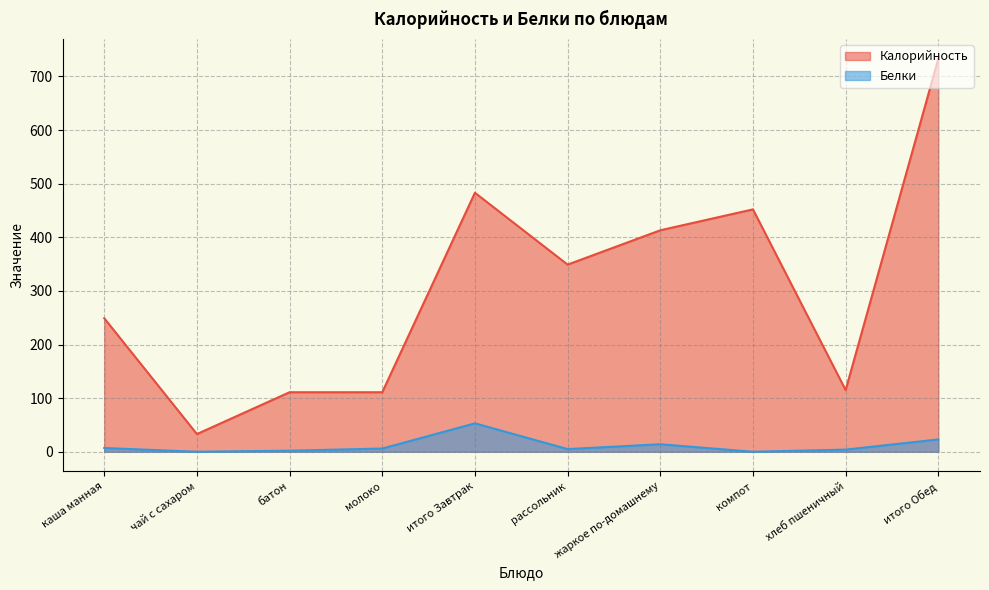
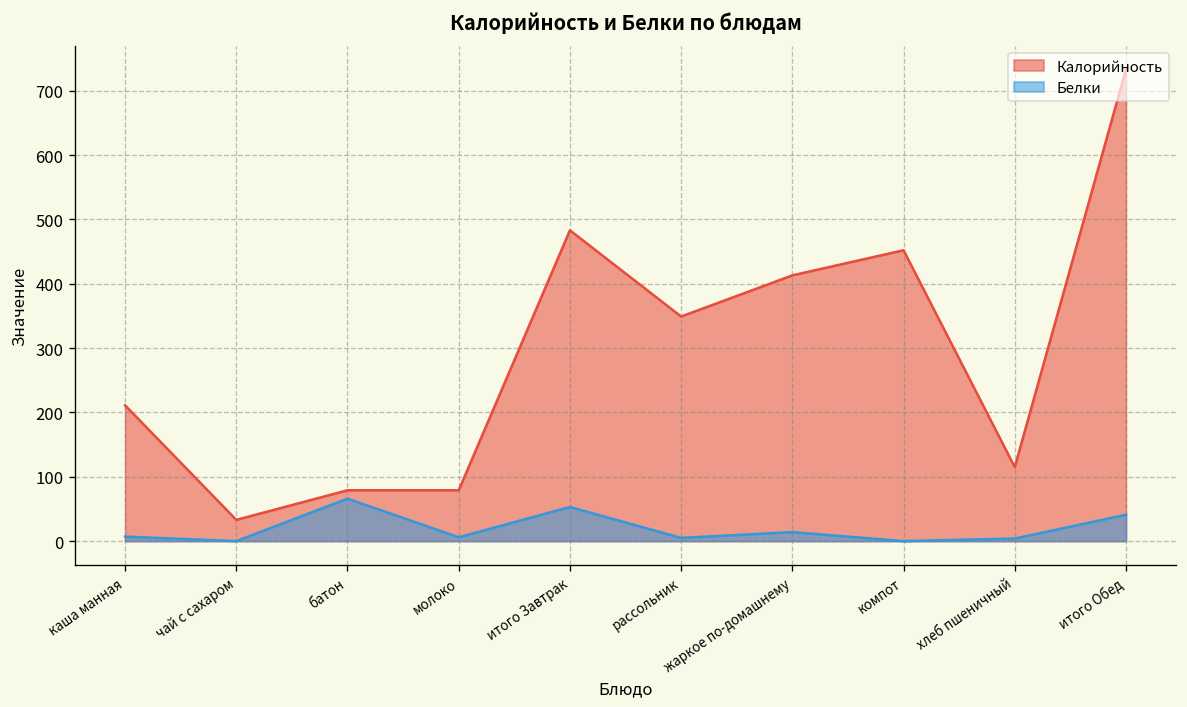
Калорийность, каша манная: 250 -> 210
Калорийность, батон: 110 -> 80
Белки, батон: 0 -> 70
Калорийность, молоко: 110 -> 80
Белки, итого Обед: 20 -> 40
